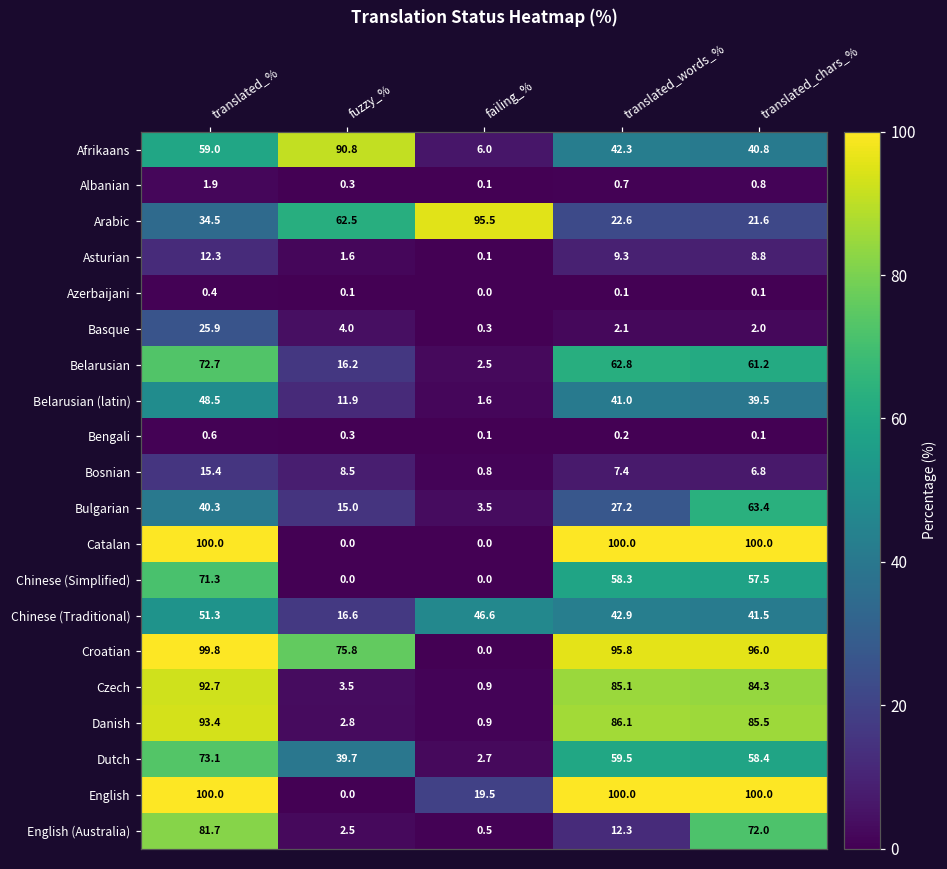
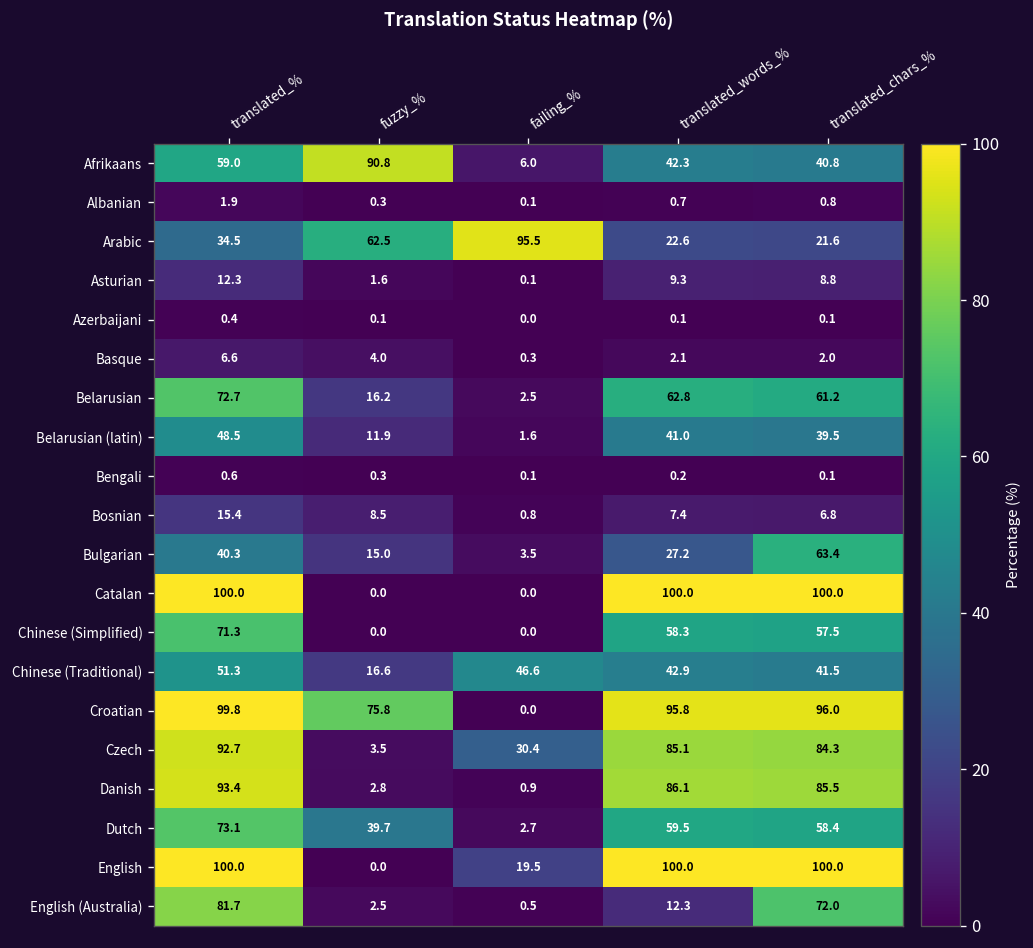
Basque, translated_%: 25.9 -> 6.6
Czech, failing_%: 0.9 -> 30.4
